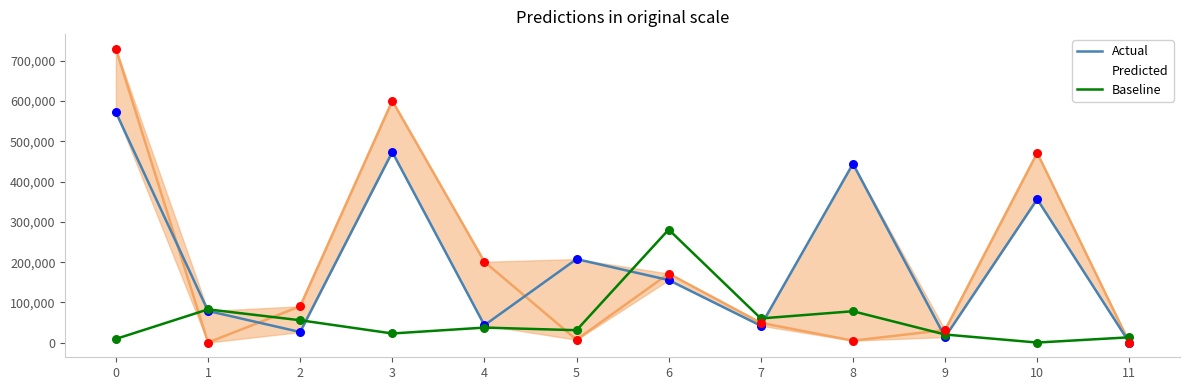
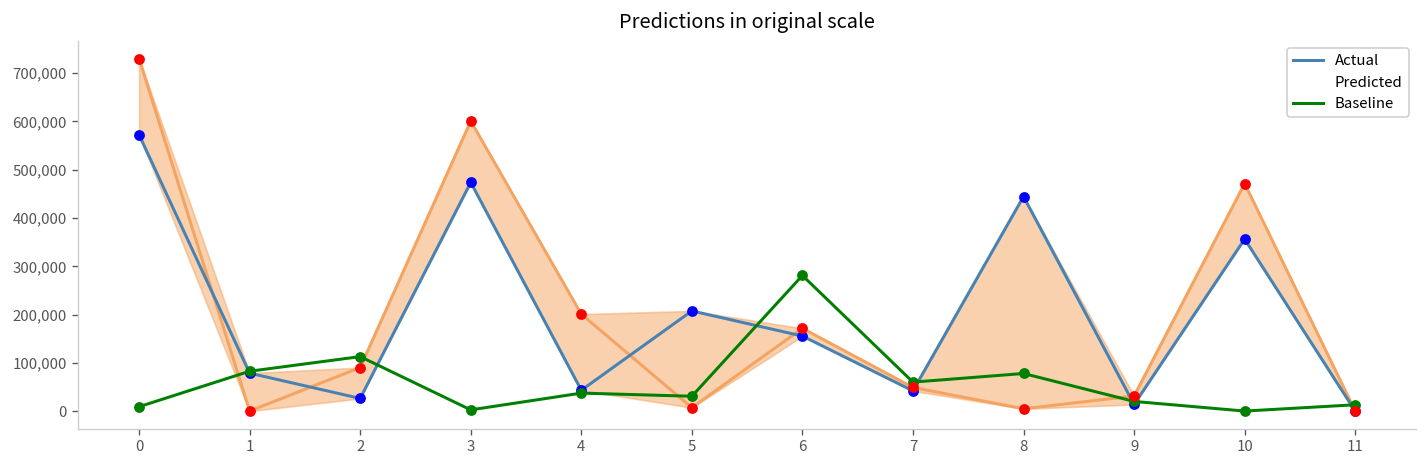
Baseline, 2: 60,000 -> 110,000
Baseline, 3: 20,000 -> 0
